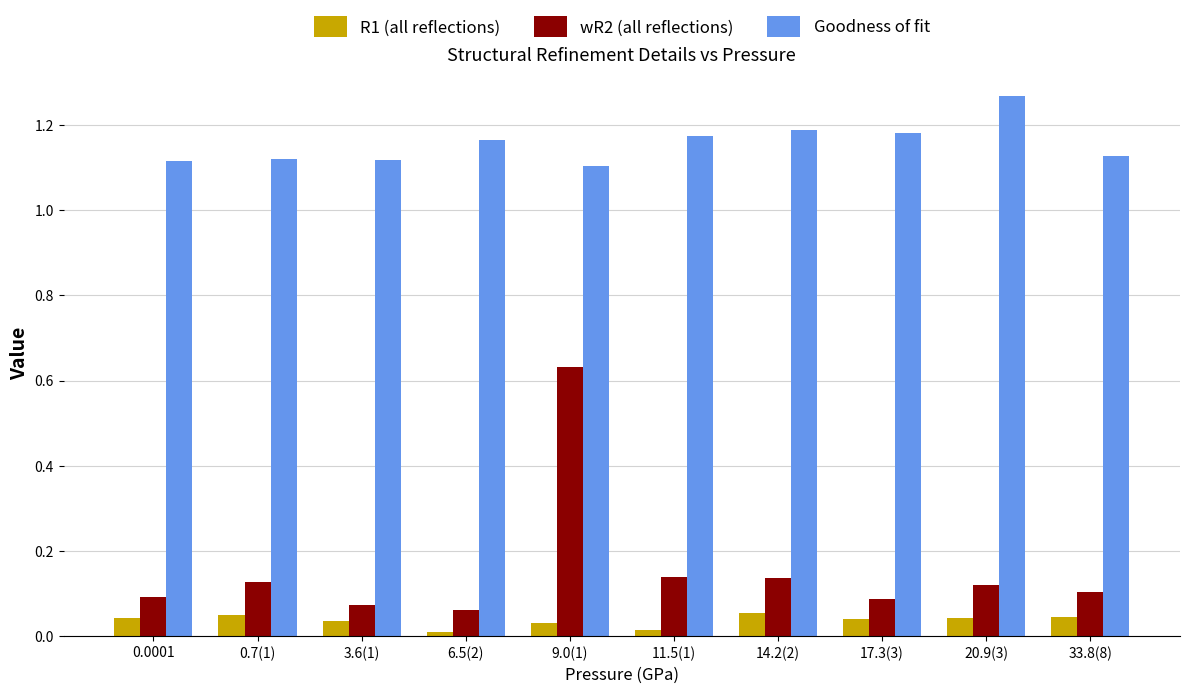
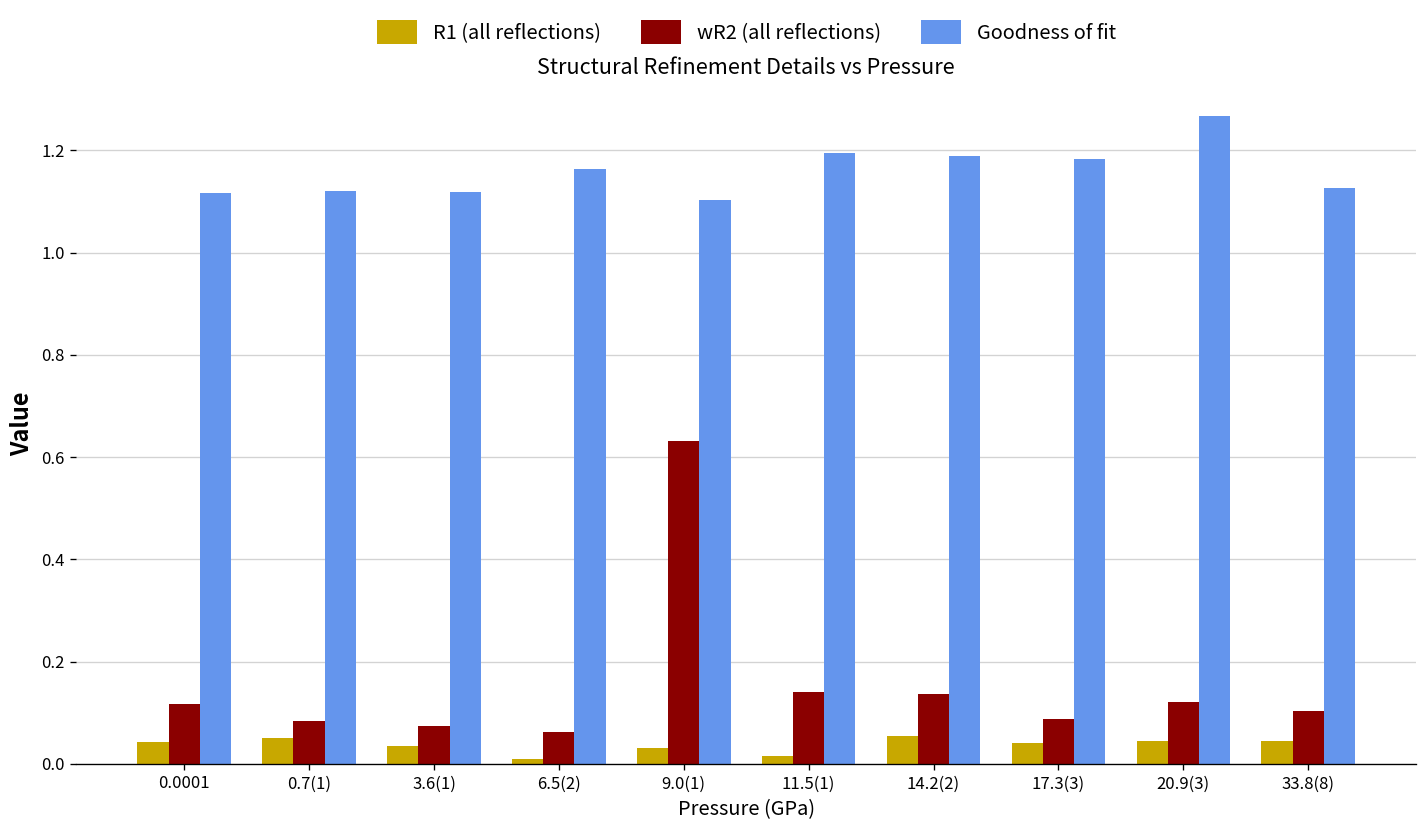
wR2 (all reflections), 0.0001: 0.09 -> 0.12
wR2 (all reflections), 0.7(1): 0.13 -> 0.08
Goodness of fit, 11.5(1): 1.17 -> 1.20
